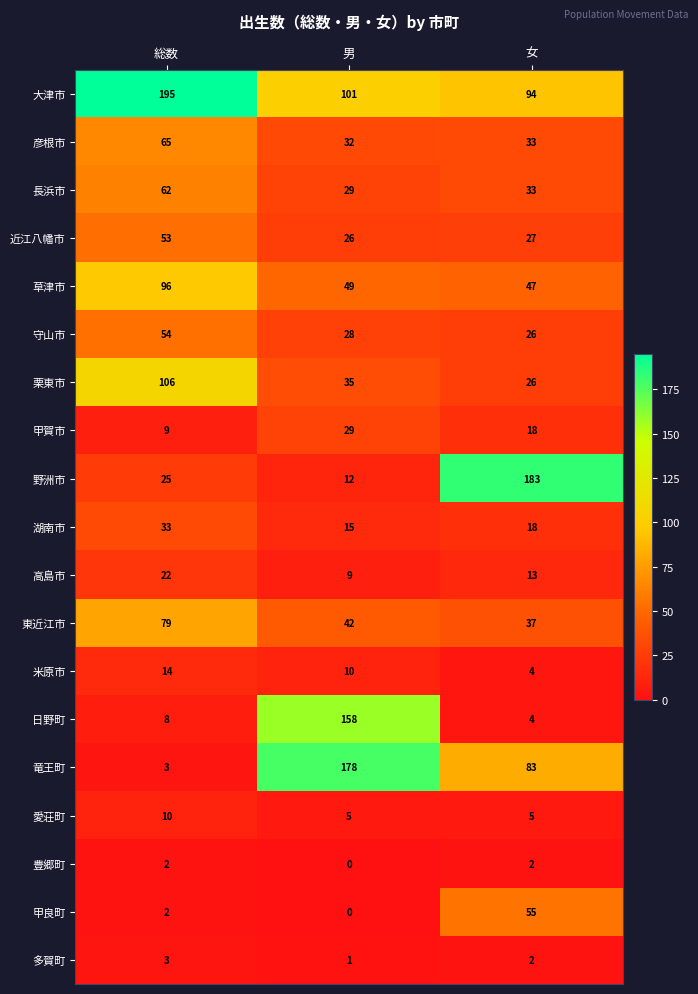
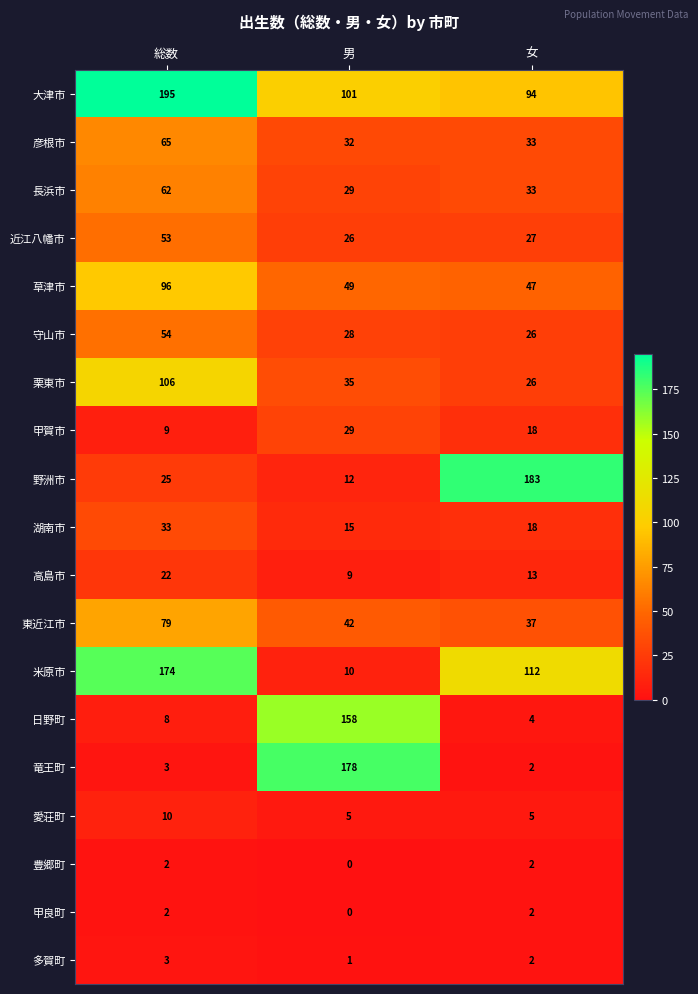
米原市, 総数: 14 -> 174
米原市, 女: 4 -> 112
竜王町, 女: 83 -> 2
甲良町, 女: 55 -> 2
